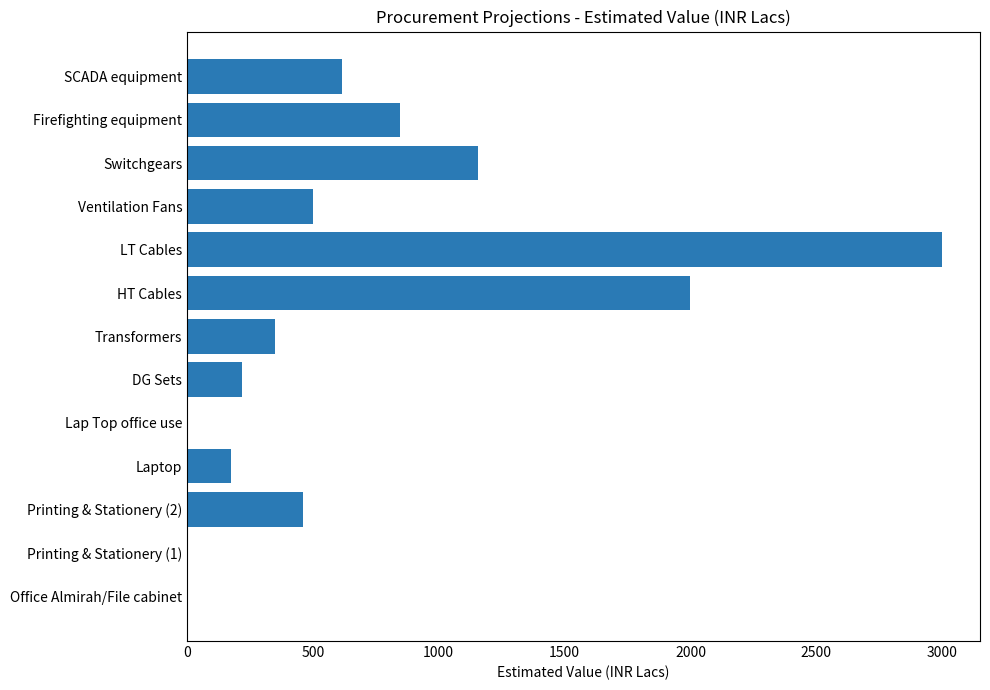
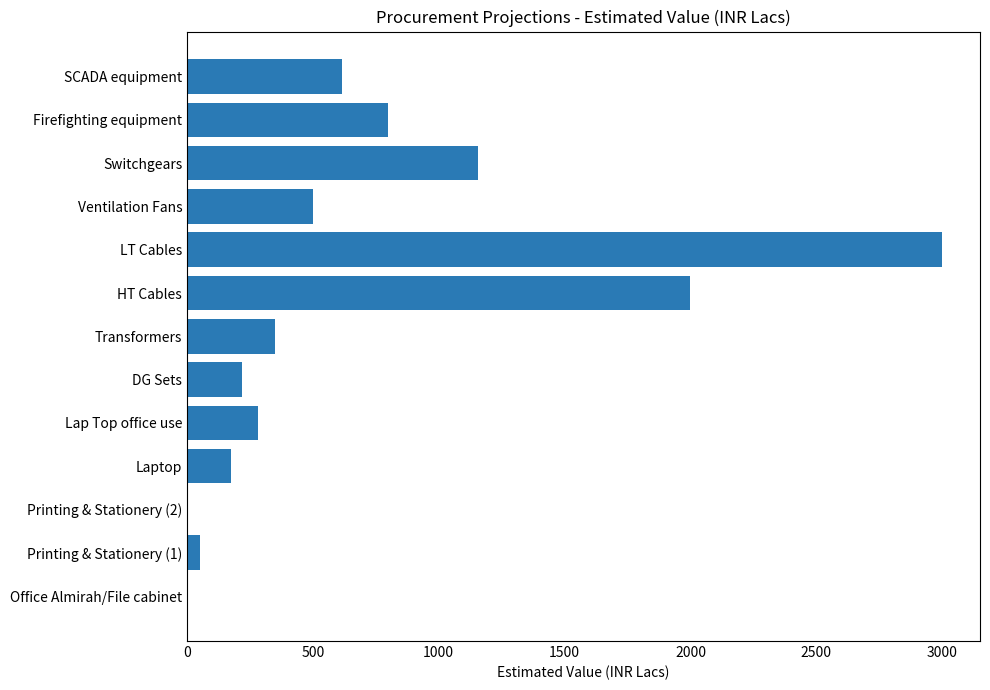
Firefighting equipment: 850 -> 800
Lap Top office use: 0 -> 280
Printing & Stationery (2): 460 -> 0
Printing & Stationery (1): 0 -> 50
